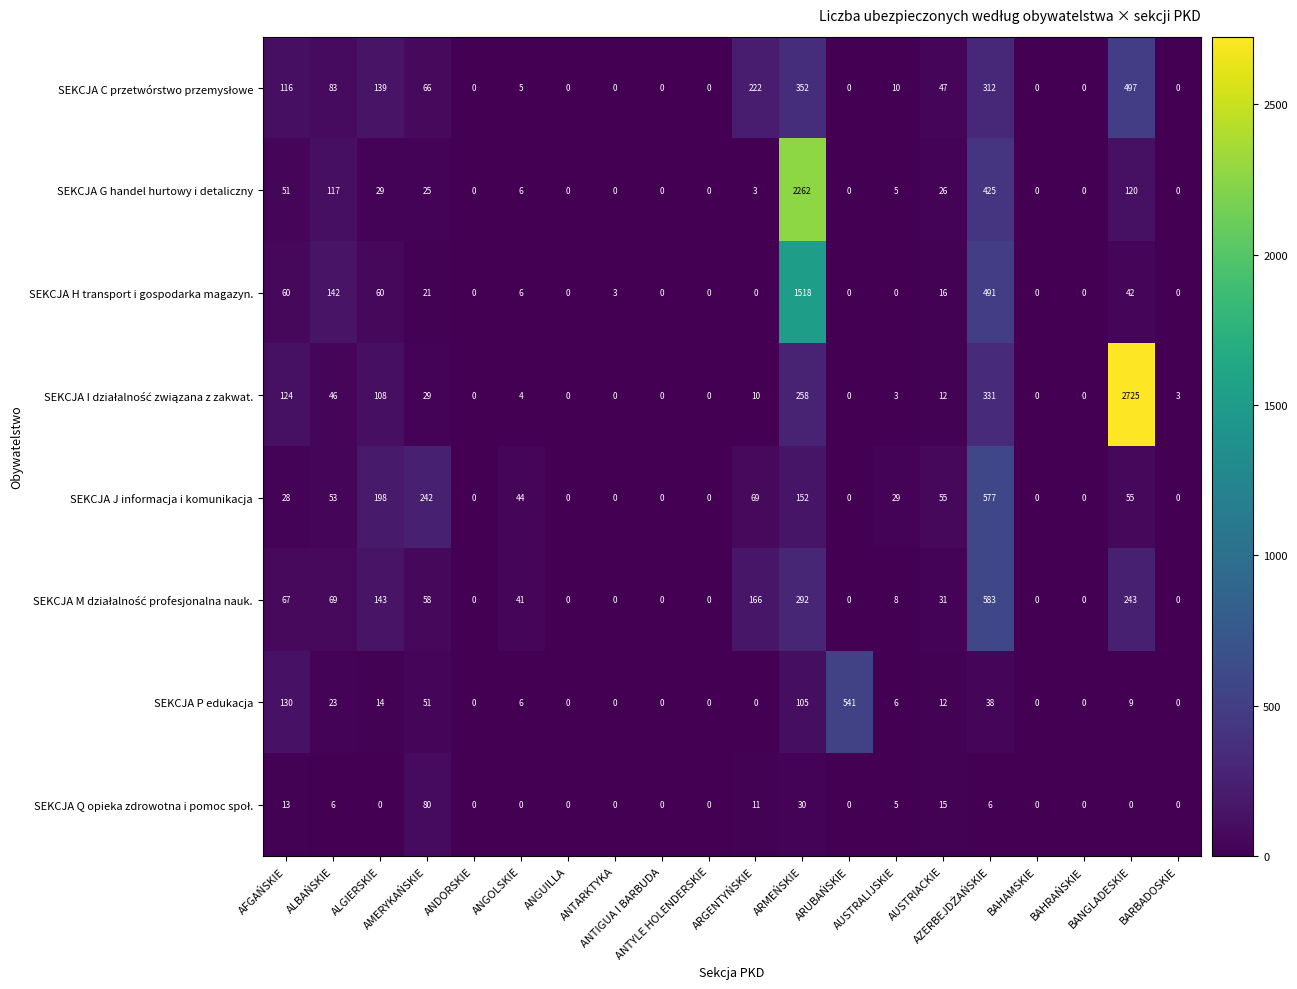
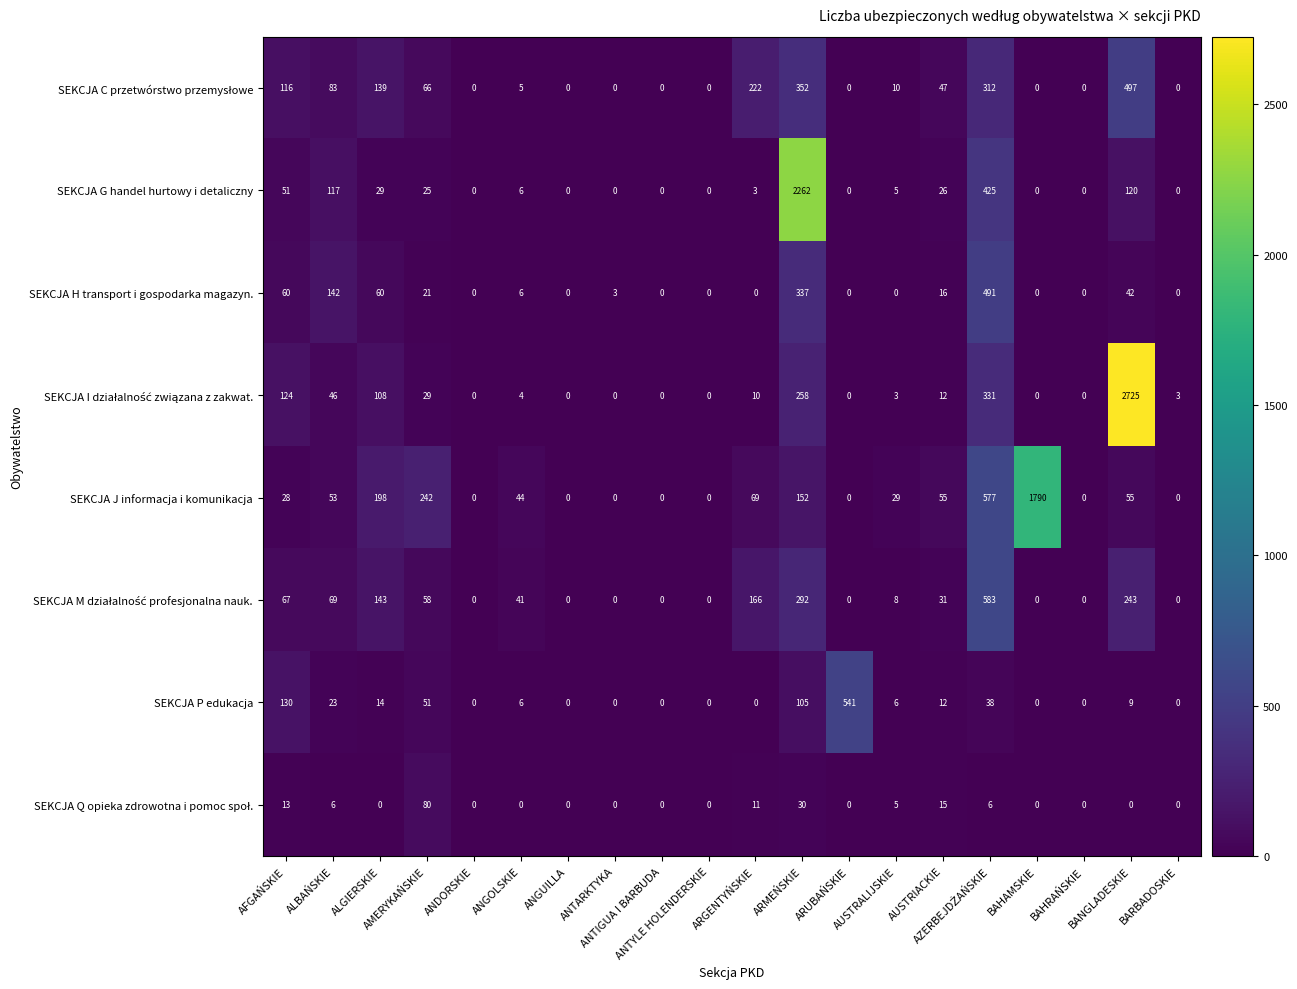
SEKCJA H transport i gospodarka magazyn., ARMEŃSKIE: 1518 -> 337
SEKCJA J informacja i komunikacja, BAHAMSKIE: 0 -> 1790
